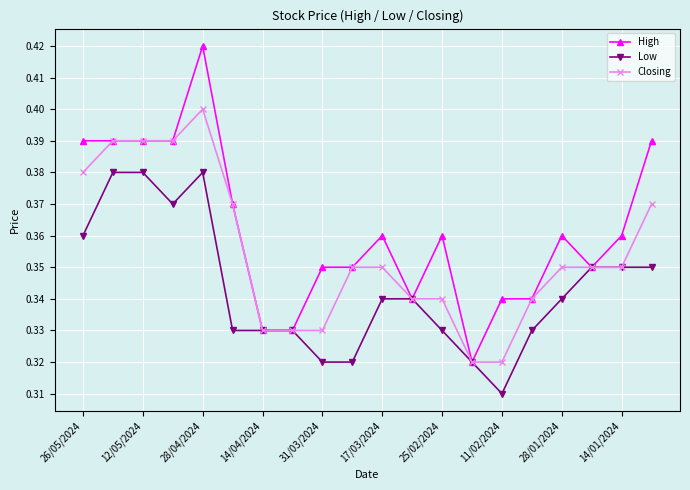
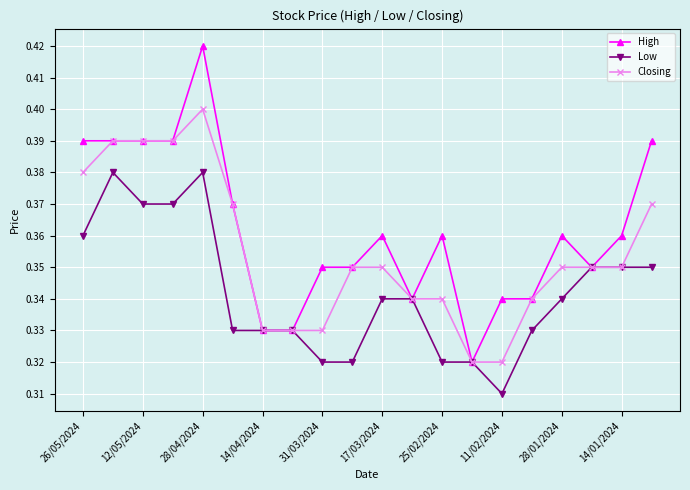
Low, 12/05/2024: 0.38 -> 0.37
Low, 25/02/2024: 0.33 -> 0.32
